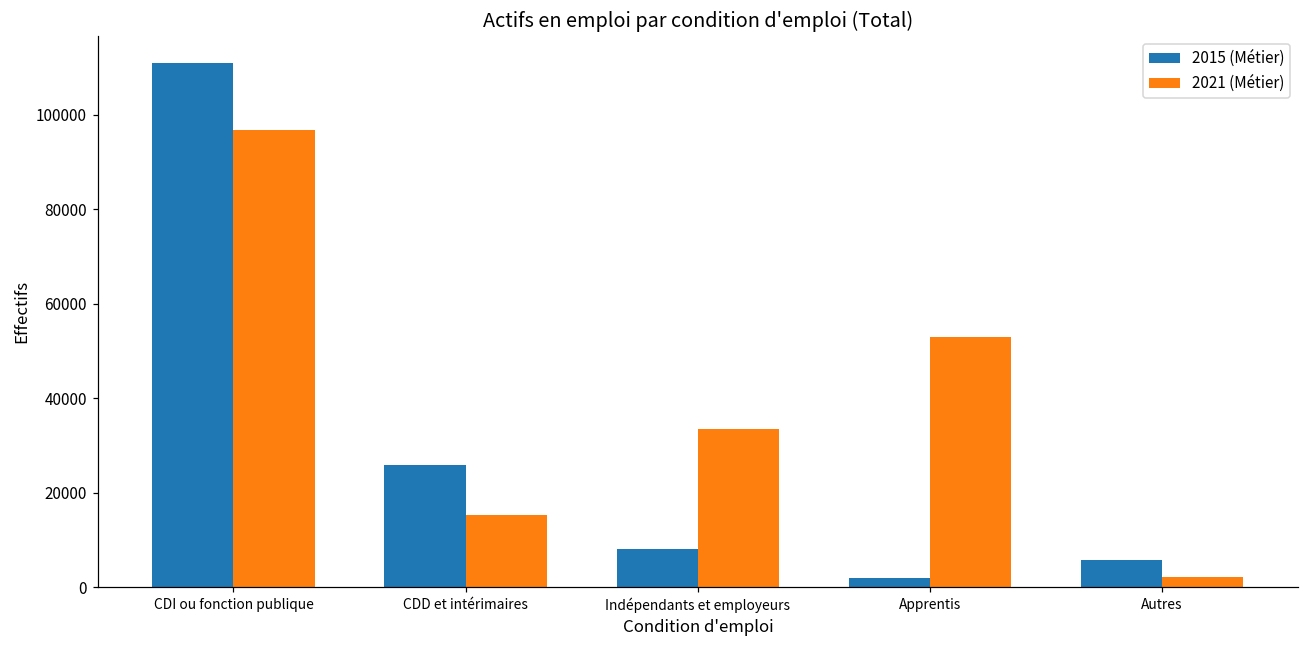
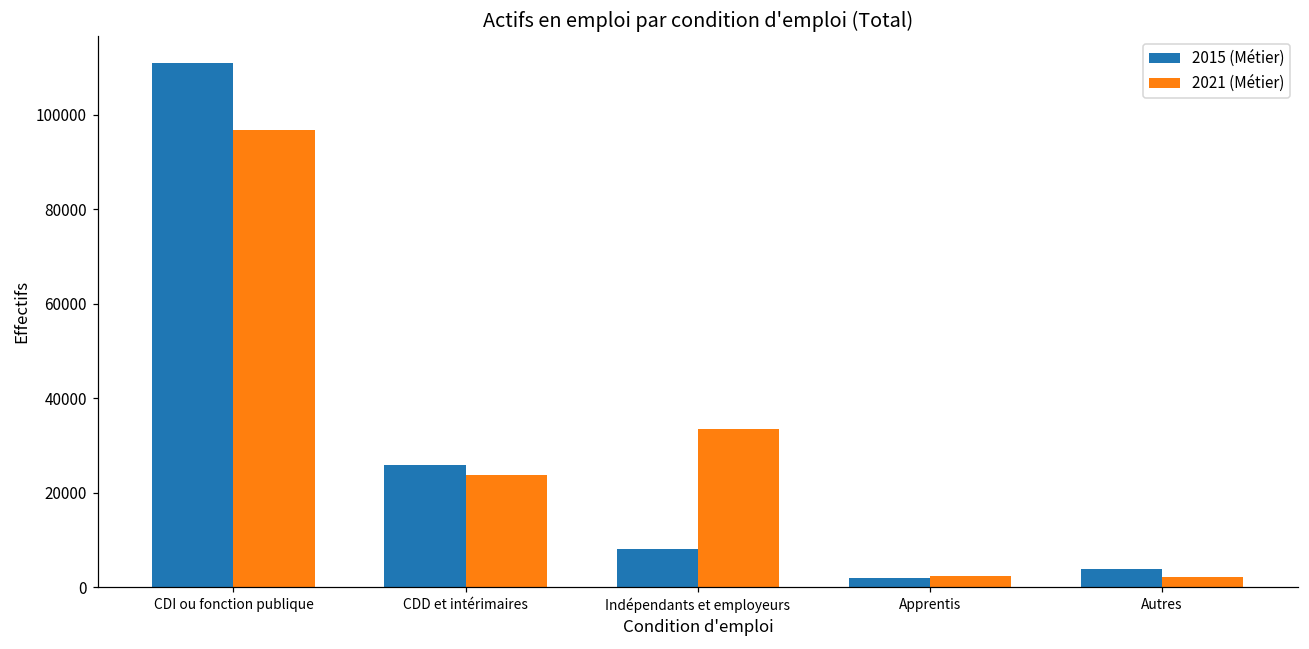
2021 (Métier), CDD et intérimaires: 15000 -> 24000
2021 (Métier), Apprentis: 53000 -> 2000
2015 (Métier), Autres: 6000 -> 4000
